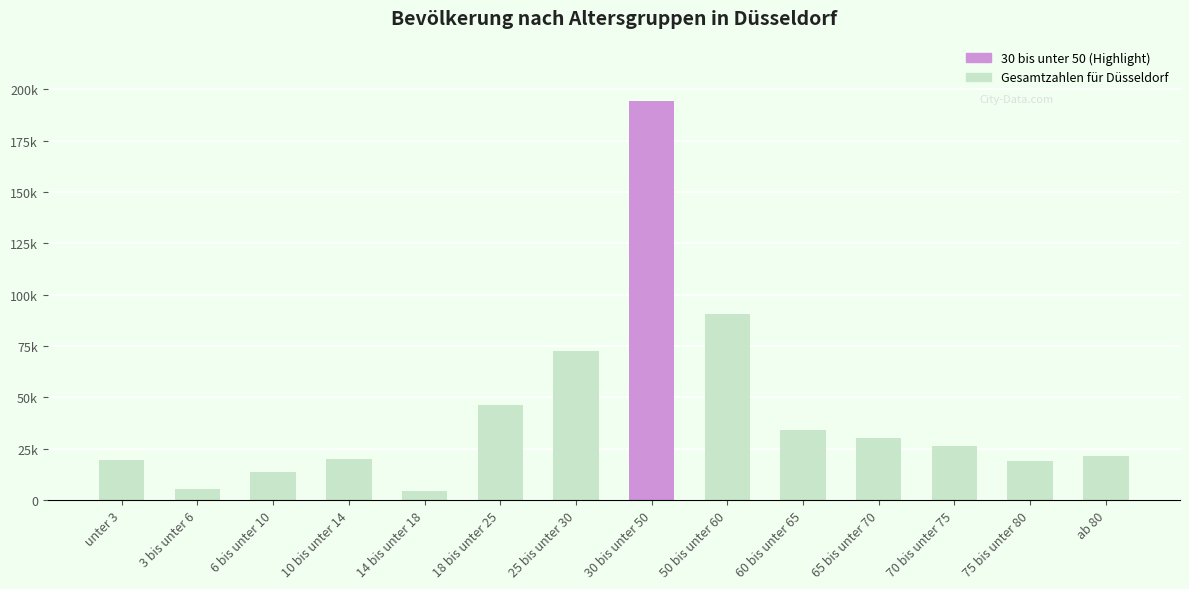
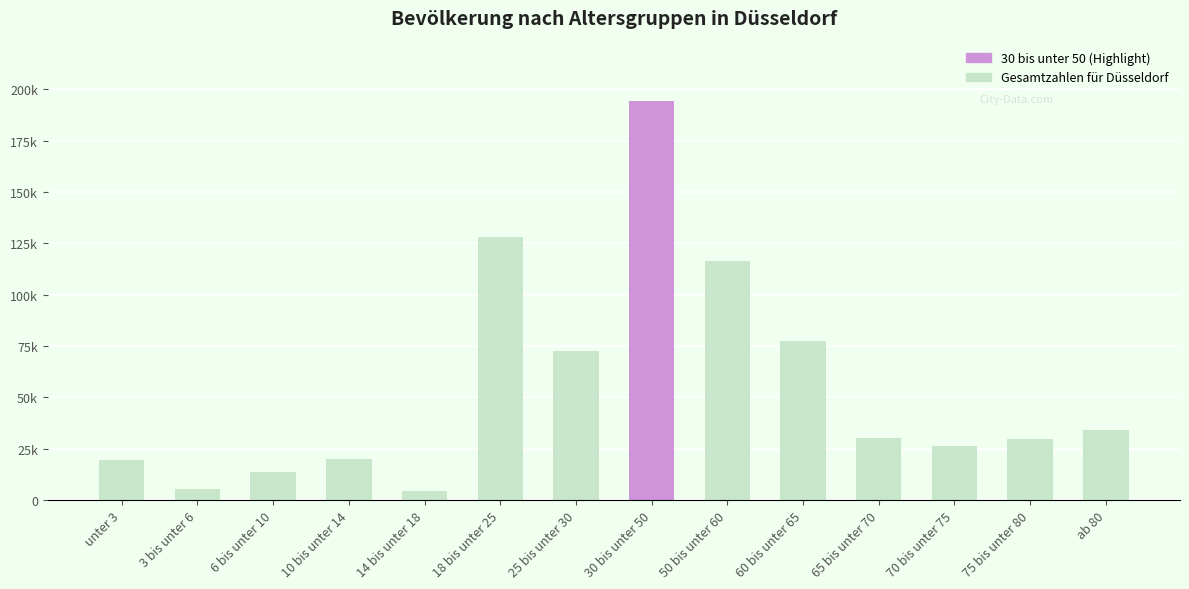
18 bis unter 25: 46000 -> 128000
50 bis unter 60: 91000 -> 117000
60 bis unter 65: 34000 -> 77000
75 bis unter 80: 19000 -> 30000
ab 80: 21000 -> 34000
